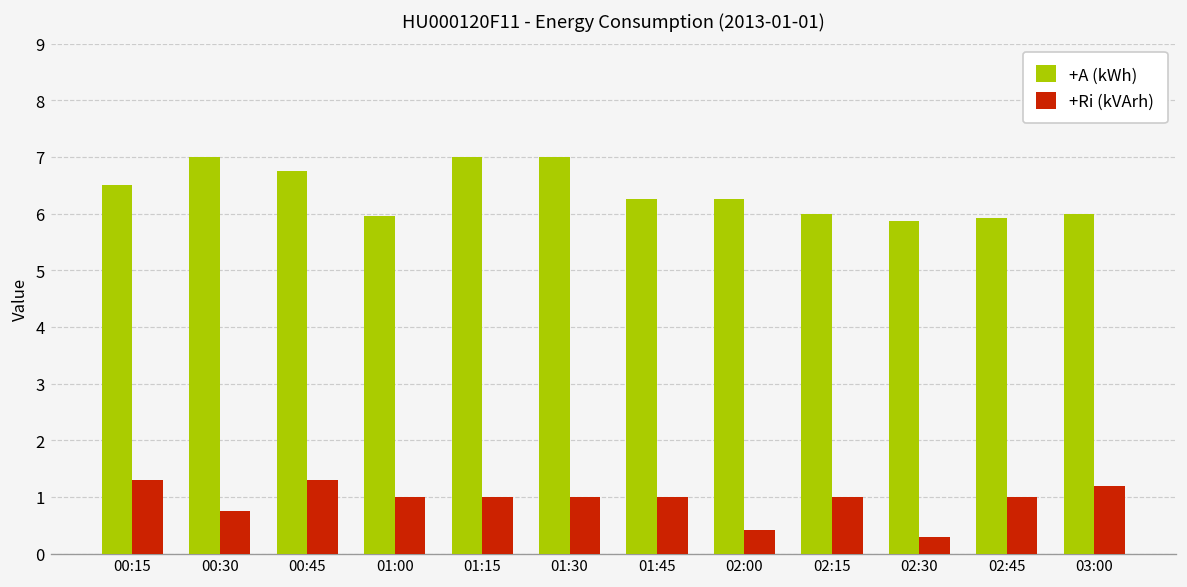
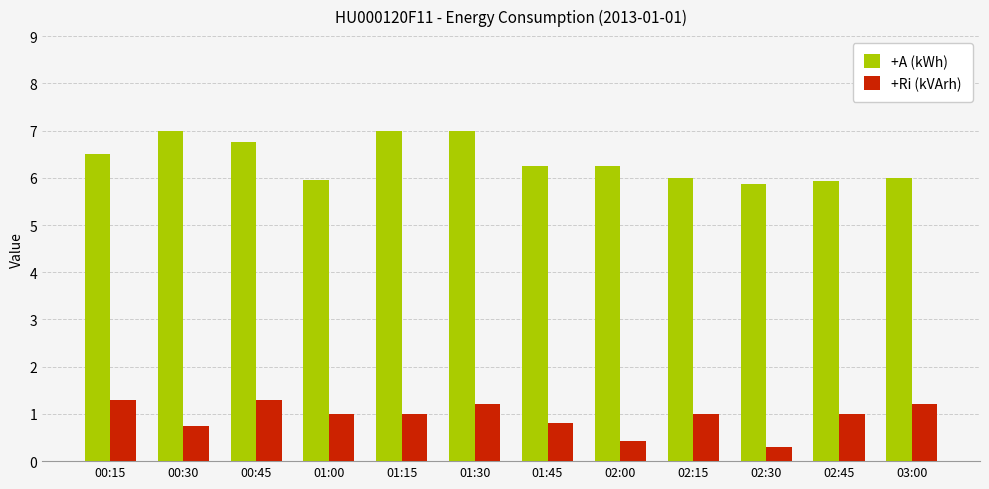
+Ri (kVArh), 01:30: 1.0 -> 1.2
+Ri (kVArh), 01:45: 1.0 -> 0.8
